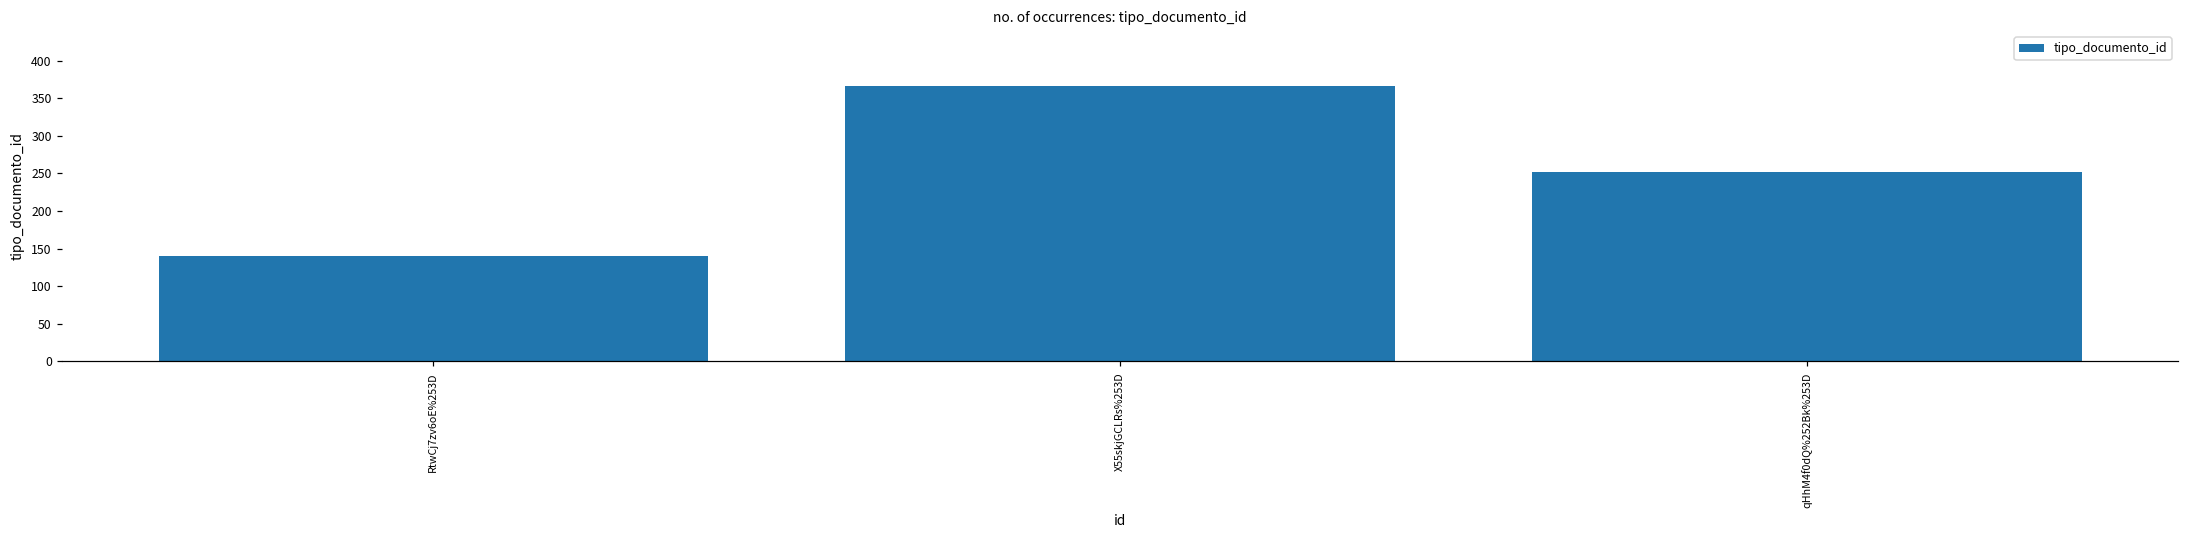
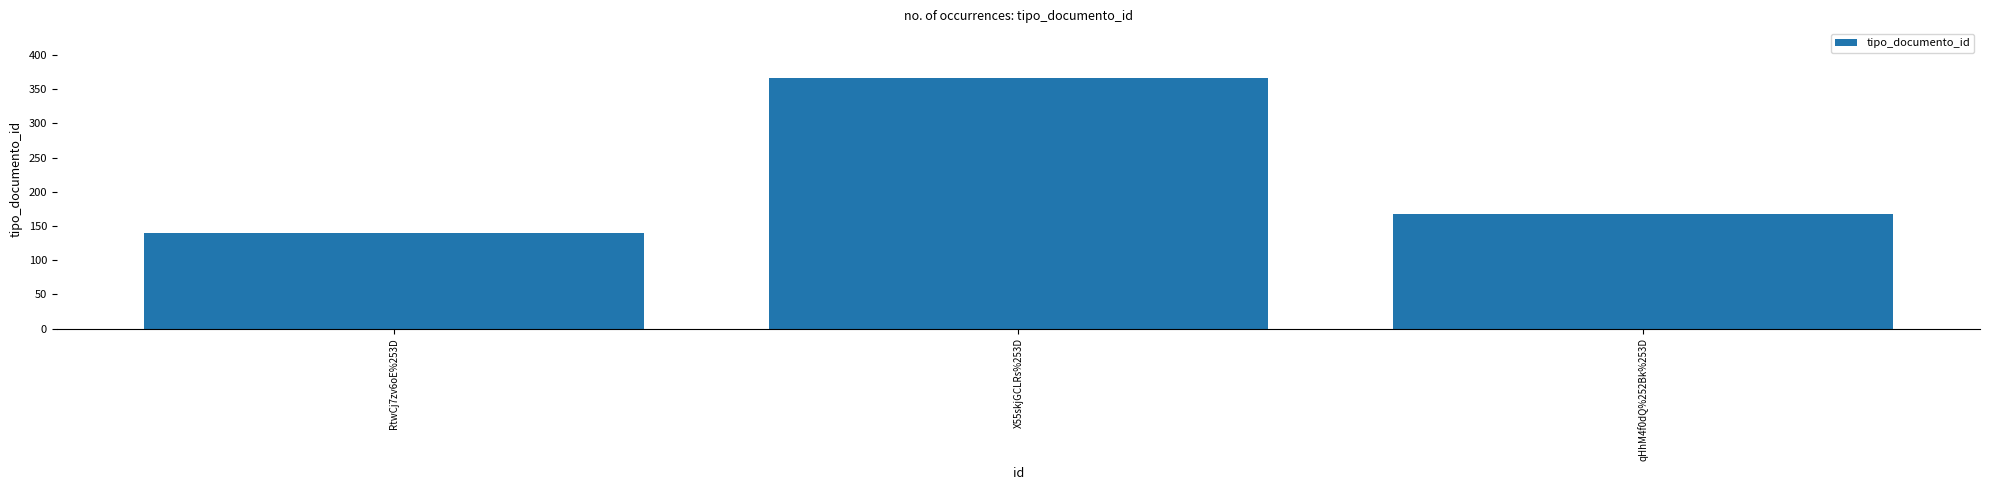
qHhM4f0dQ%252Bk%253D: 250 -> 170
